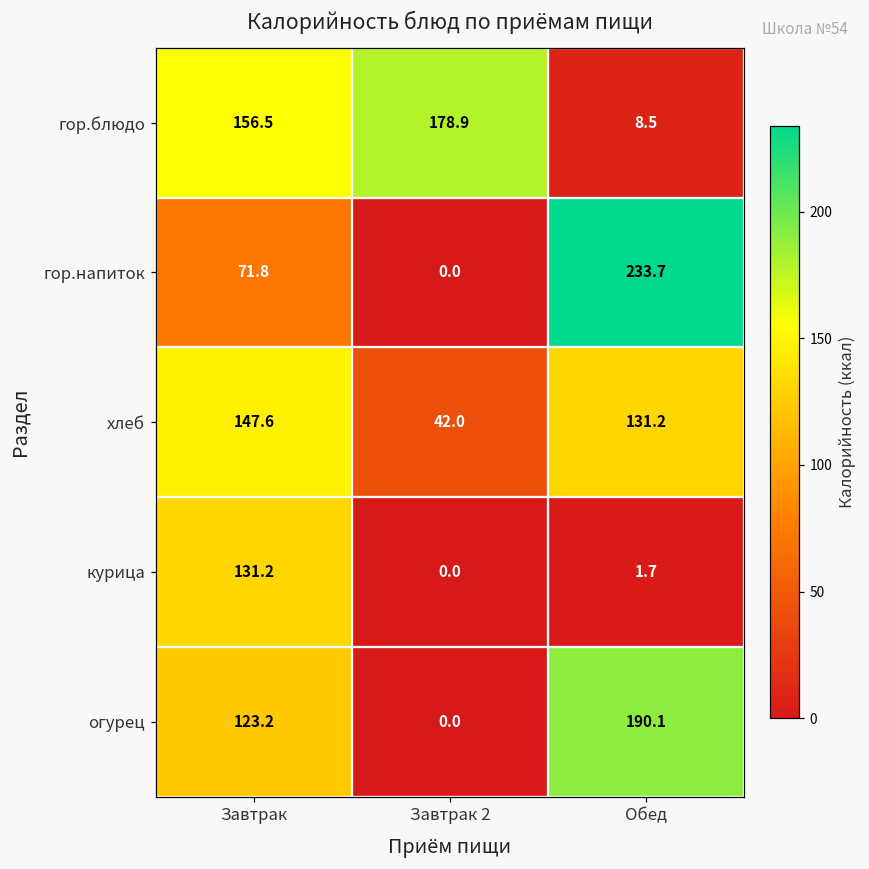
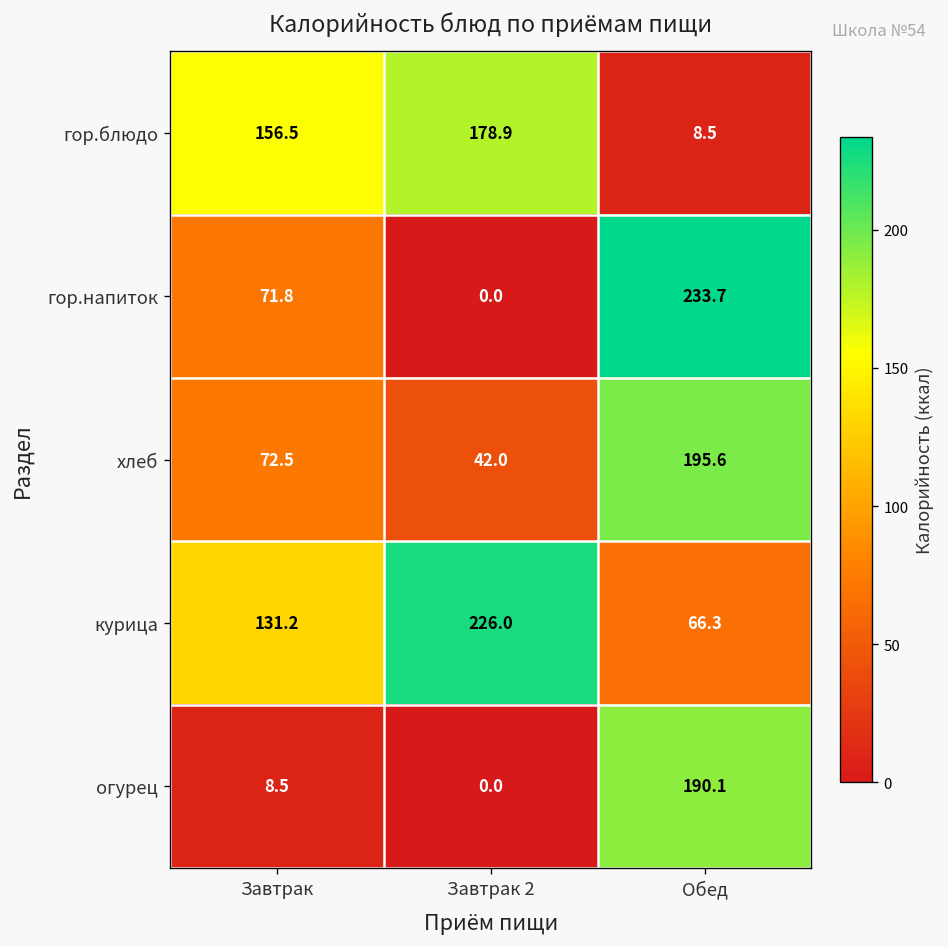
хлеб, Завтрак: 147.6 -> 72.5
хлеб, Обед: 131.2 -> 195.6
курица, Завтрак 2: 0.0 -> 226.0
курица, Обед: 1.7 -> 66.3
огурец, Завтрак: 123.2 -> 8.5
